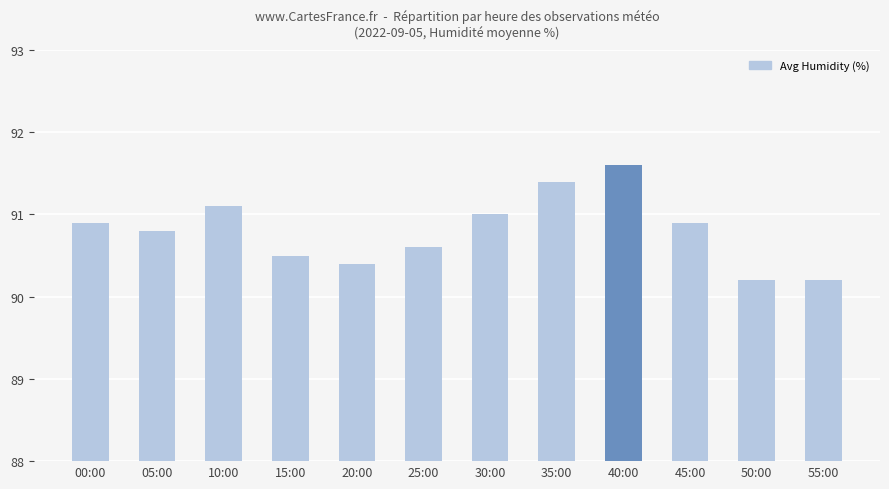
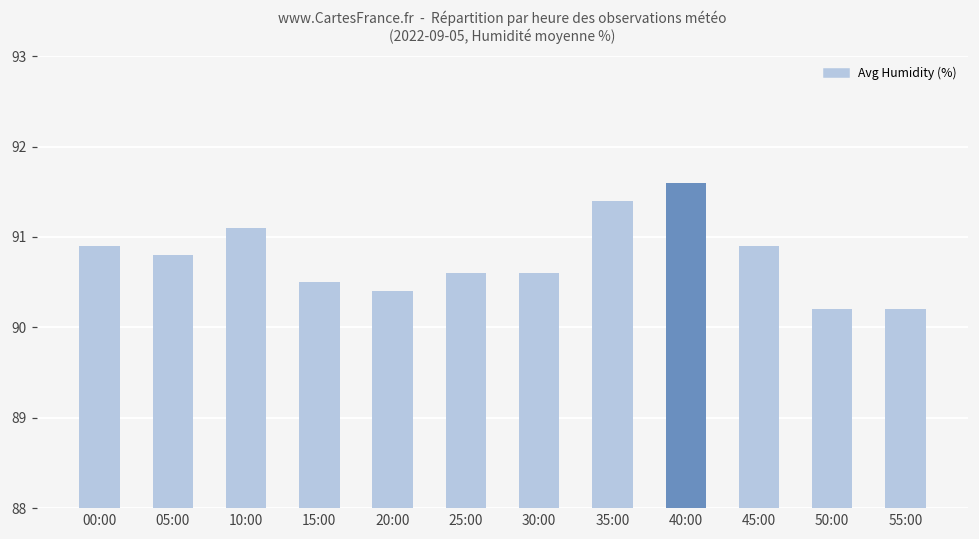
30:00: 91.0 -> 90.6
